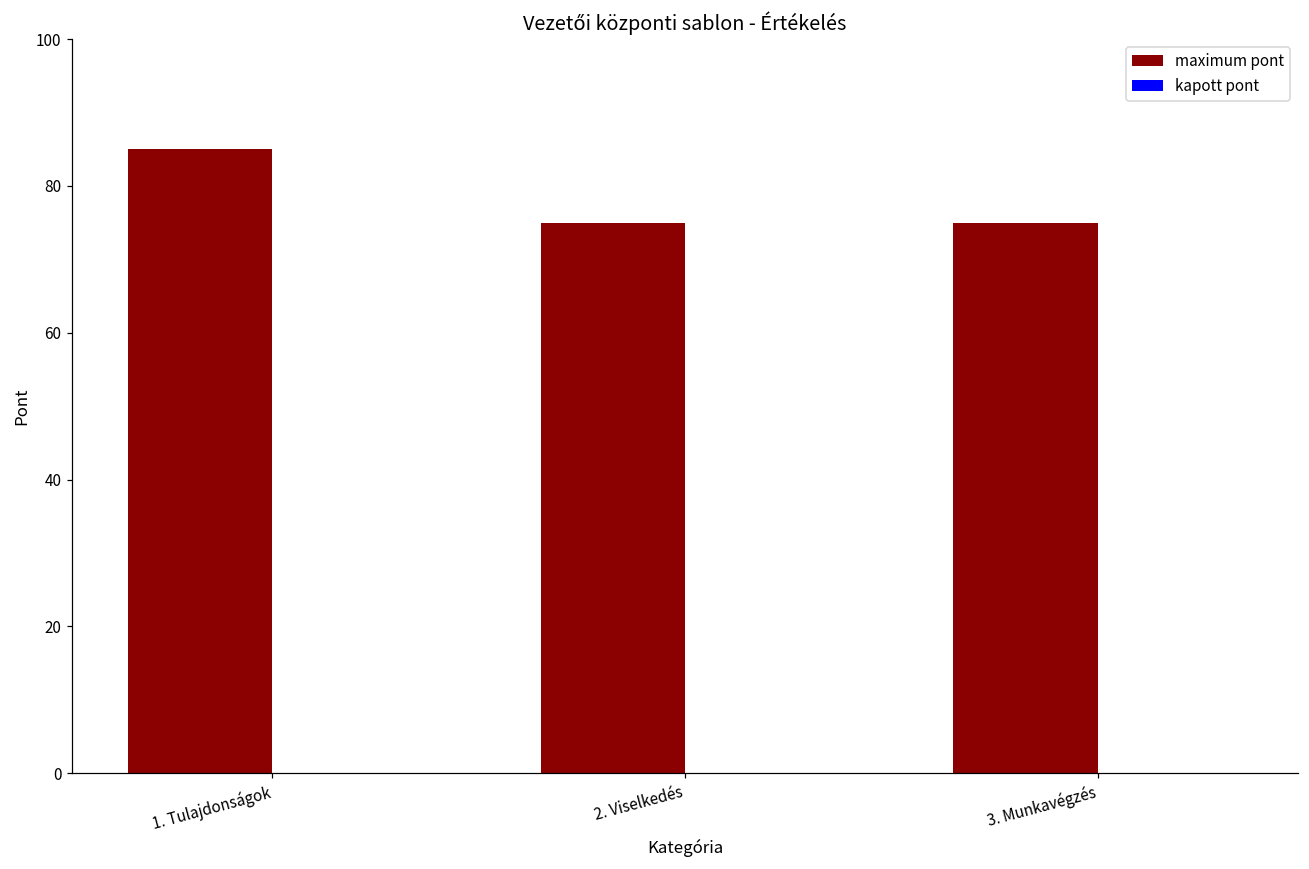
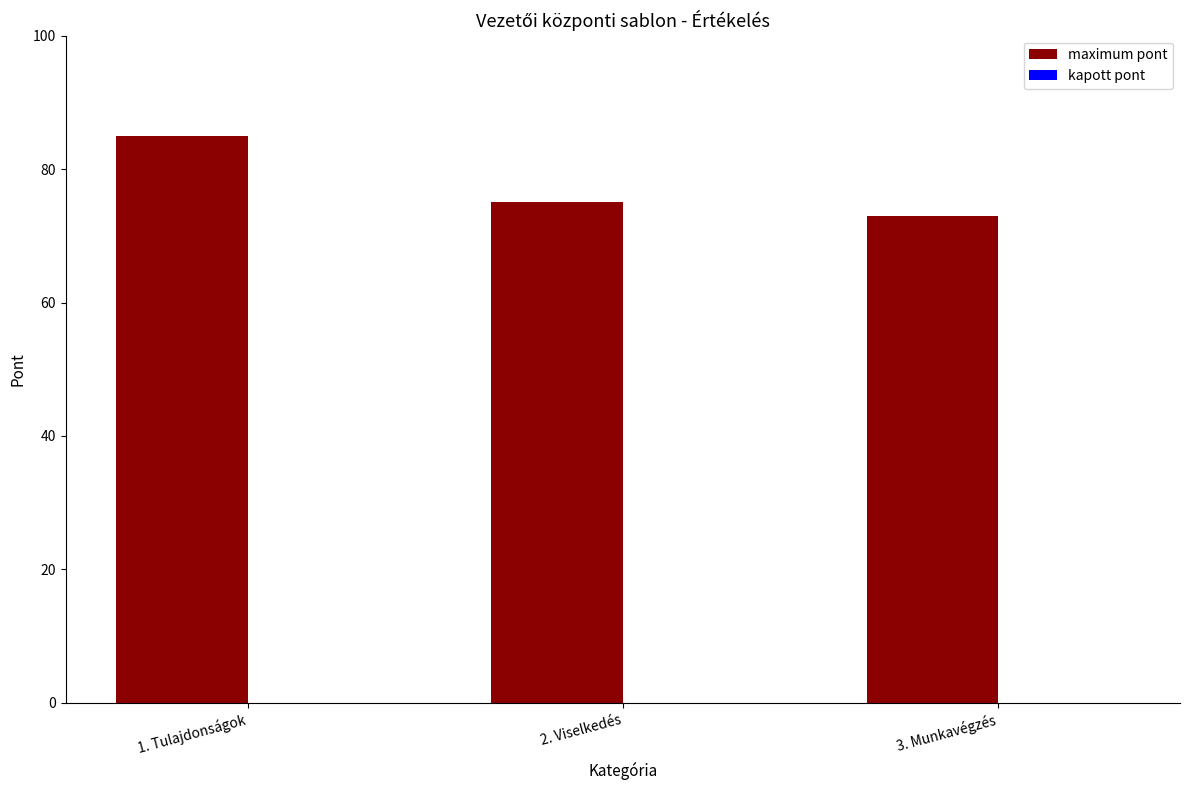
maximum pont, 3. Munkavégzés: 75 -> 73
